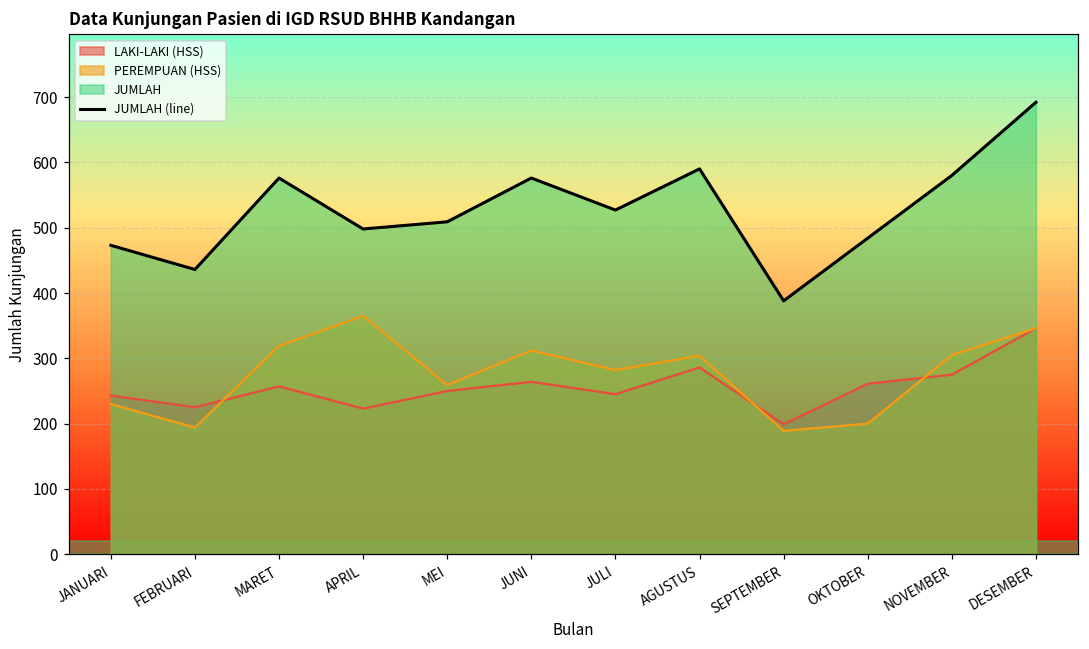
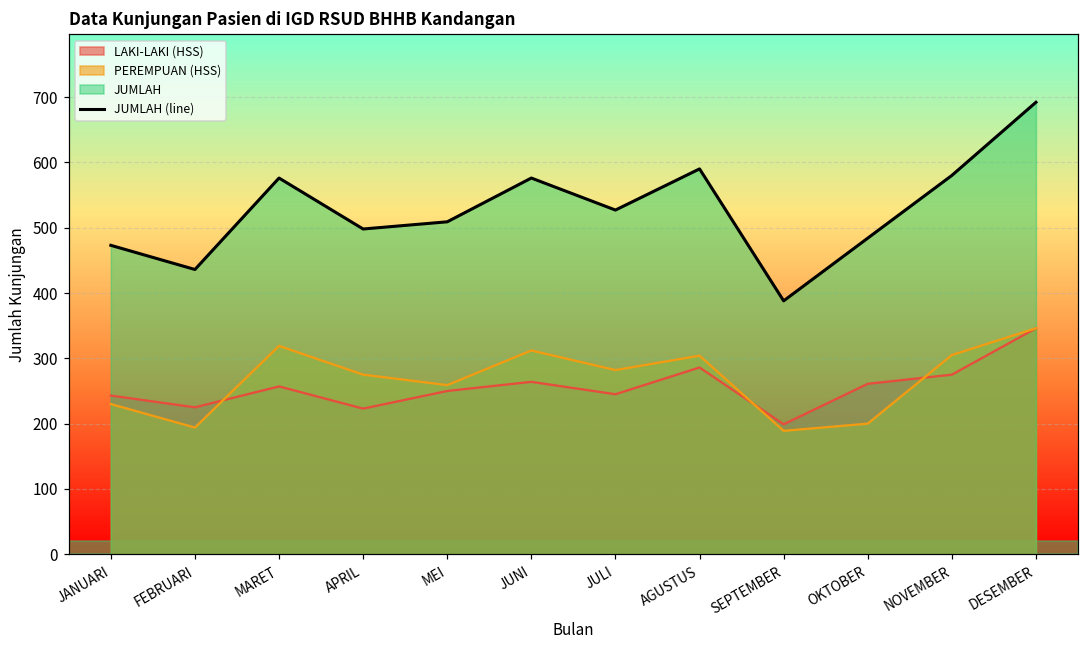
PEREMPUAN (HSS), APRIL: 370 -> 280
